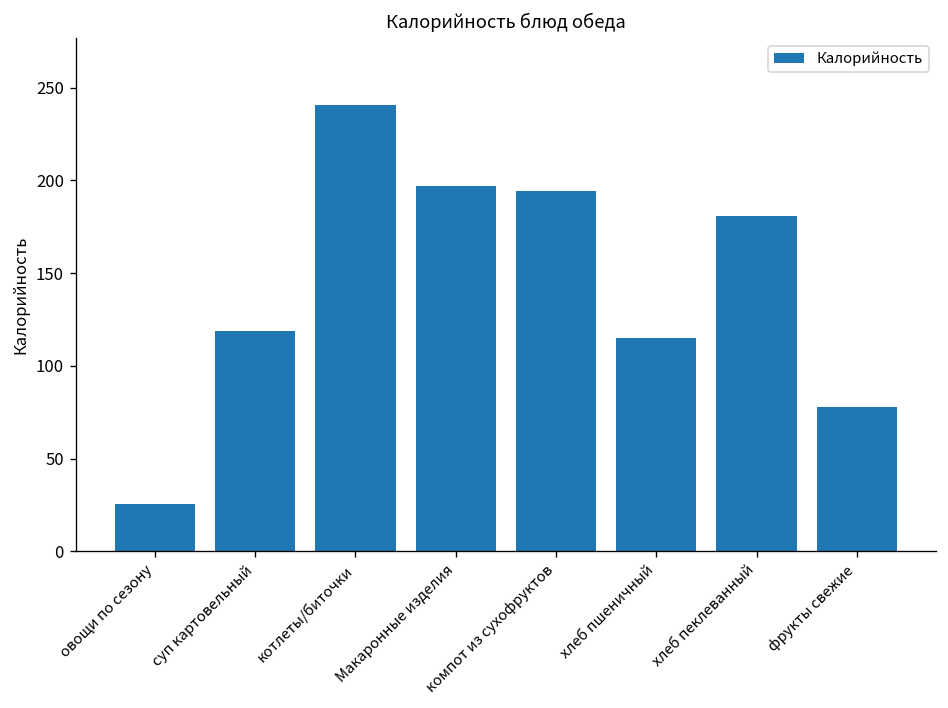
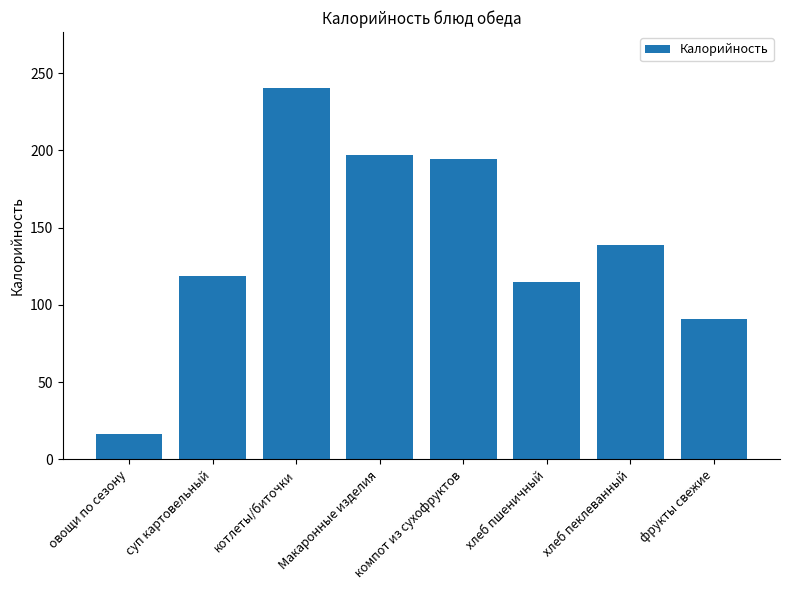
овощи по сезону: 26 -> 16
хлеб пеклеванный: 181 -> 139
фрукты свежие: 78 -> 91
